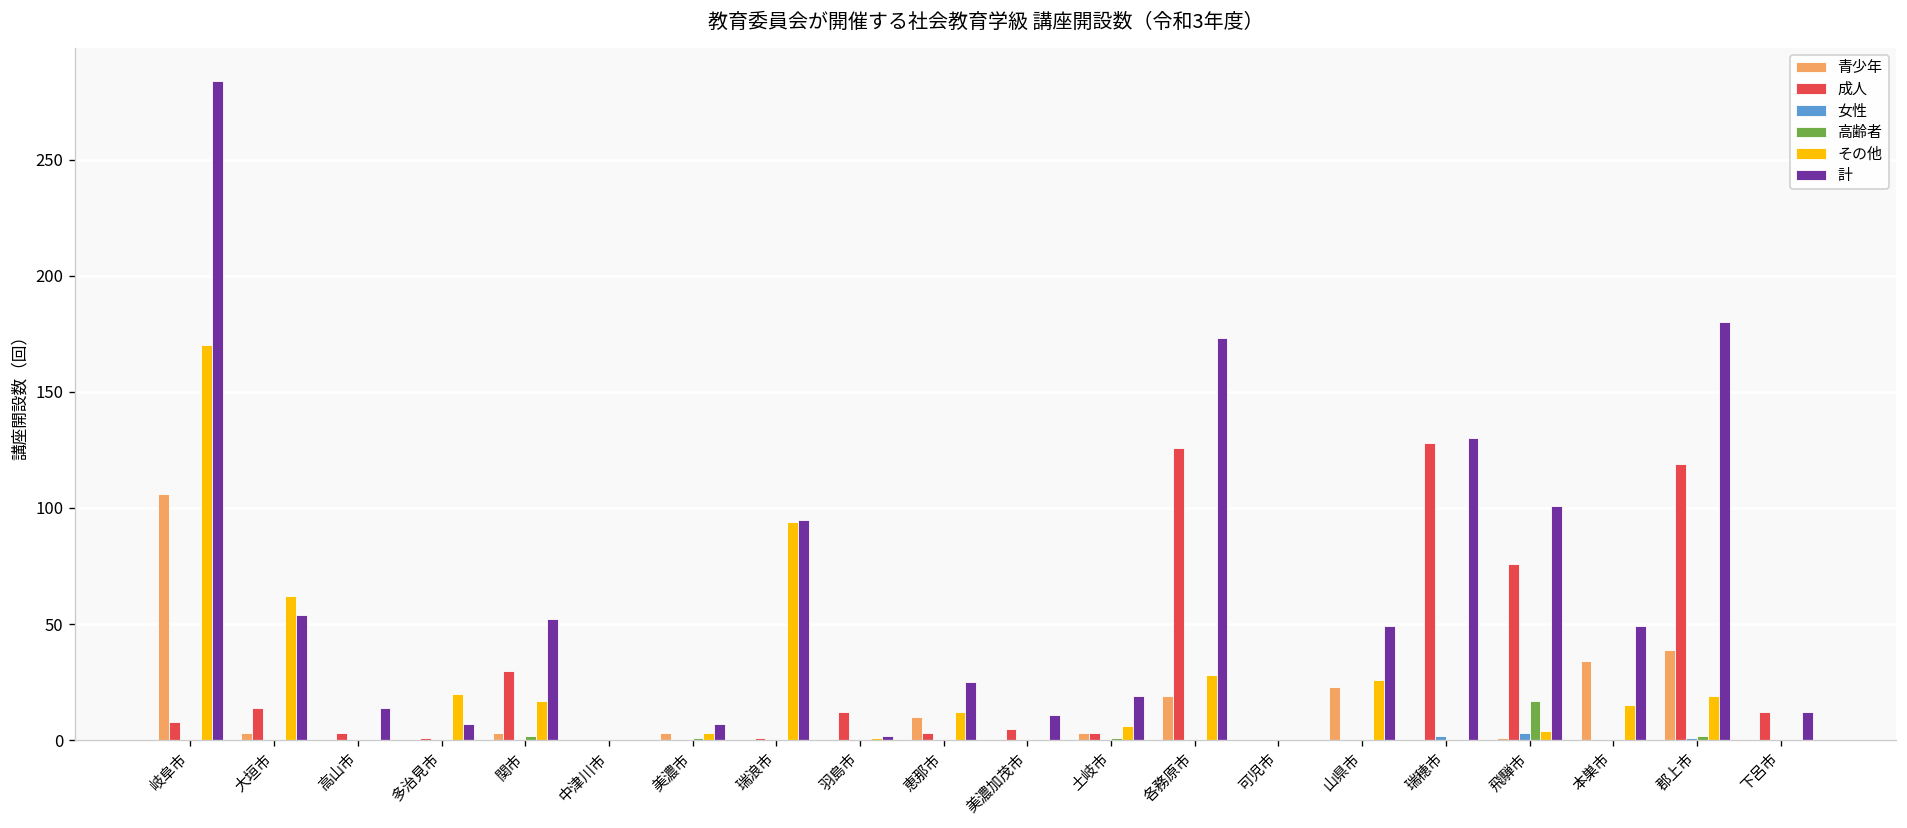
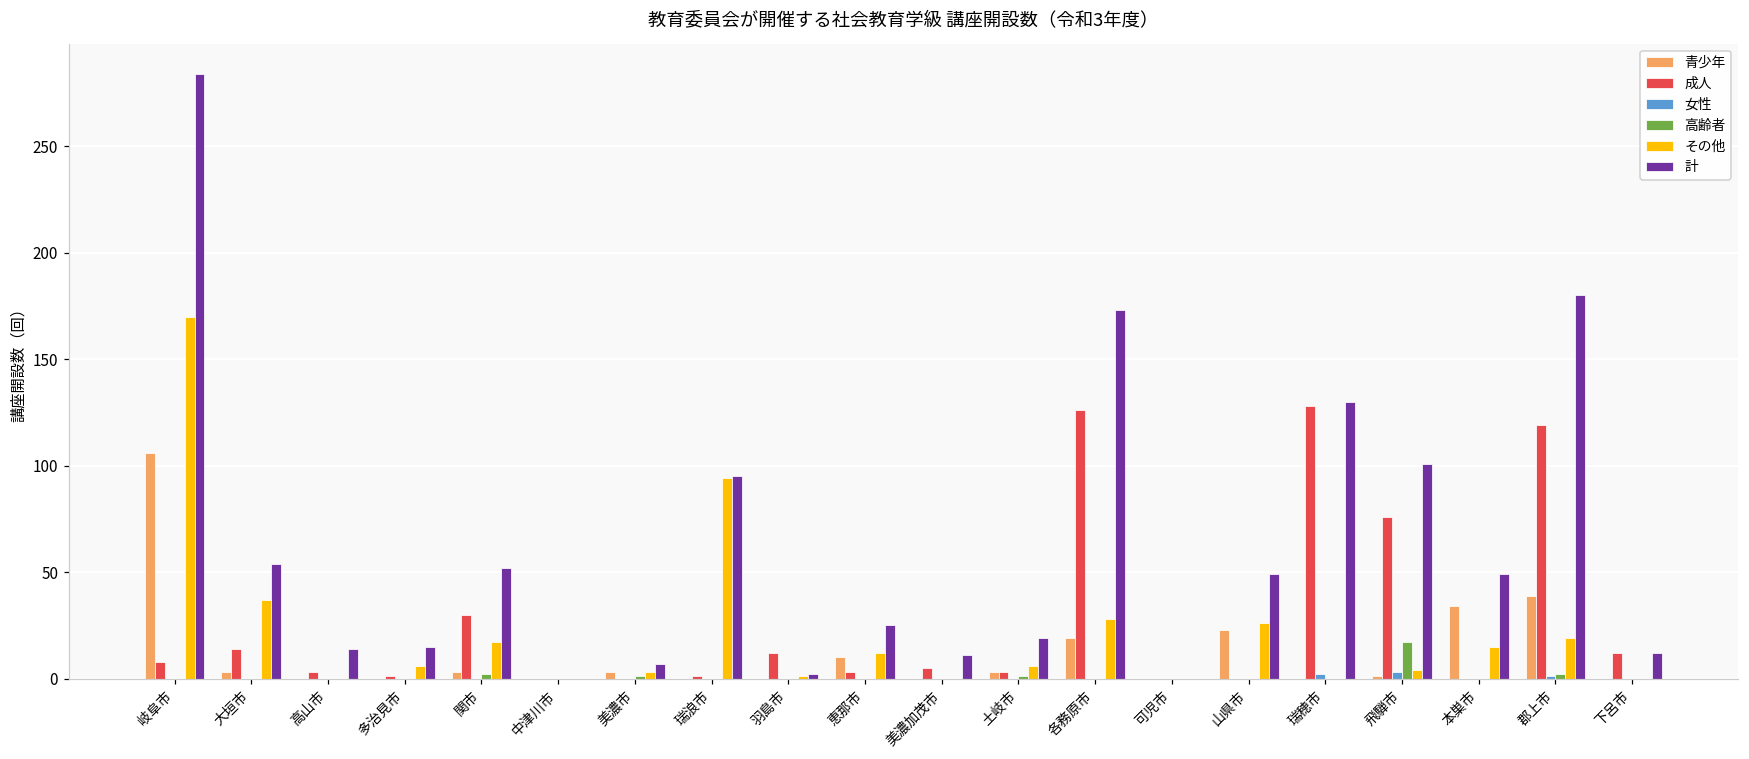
その他, 大垣市: 62 -> 37
その他, 多治見市: 20 -> 6
計, 多治見市: 7 -> 15
